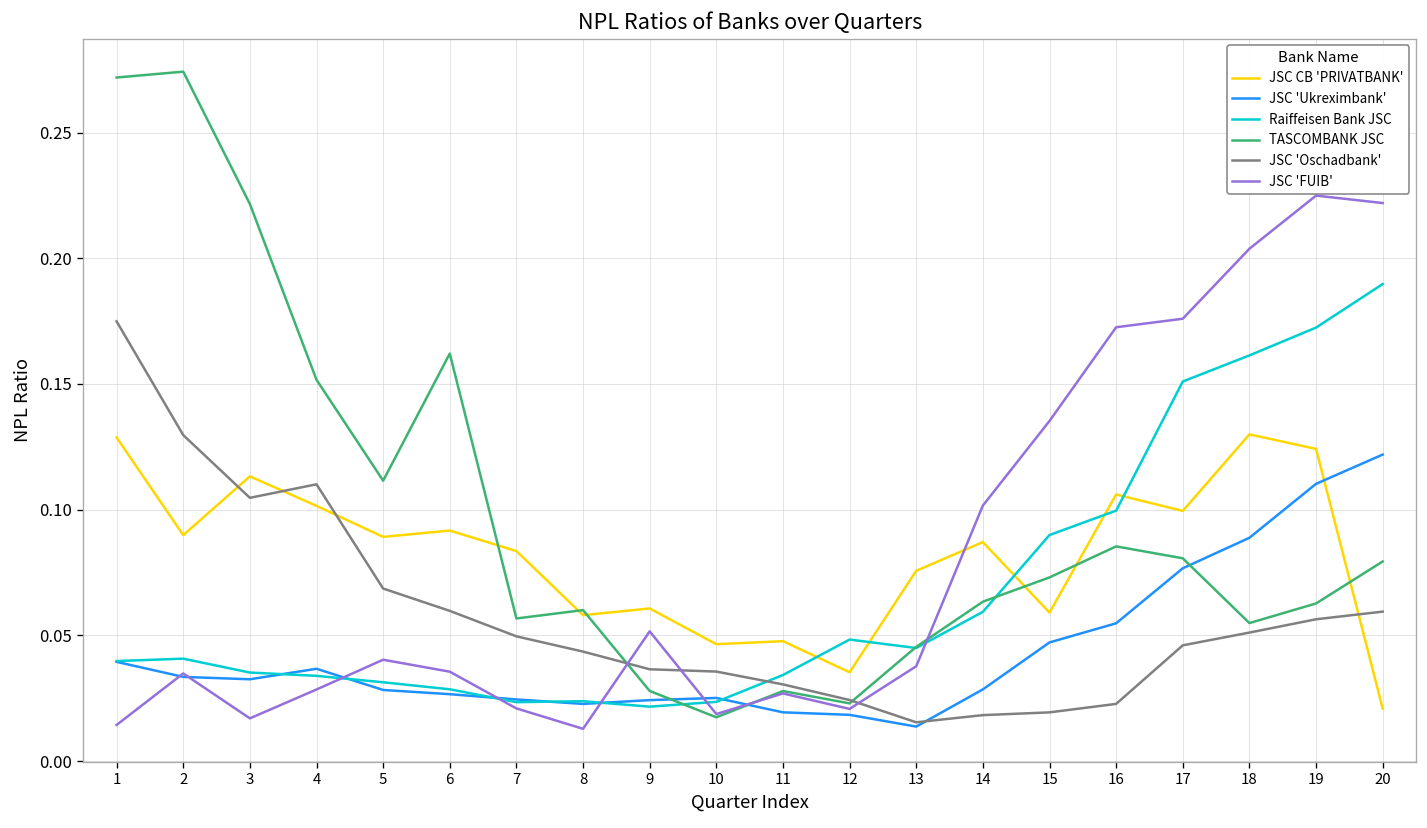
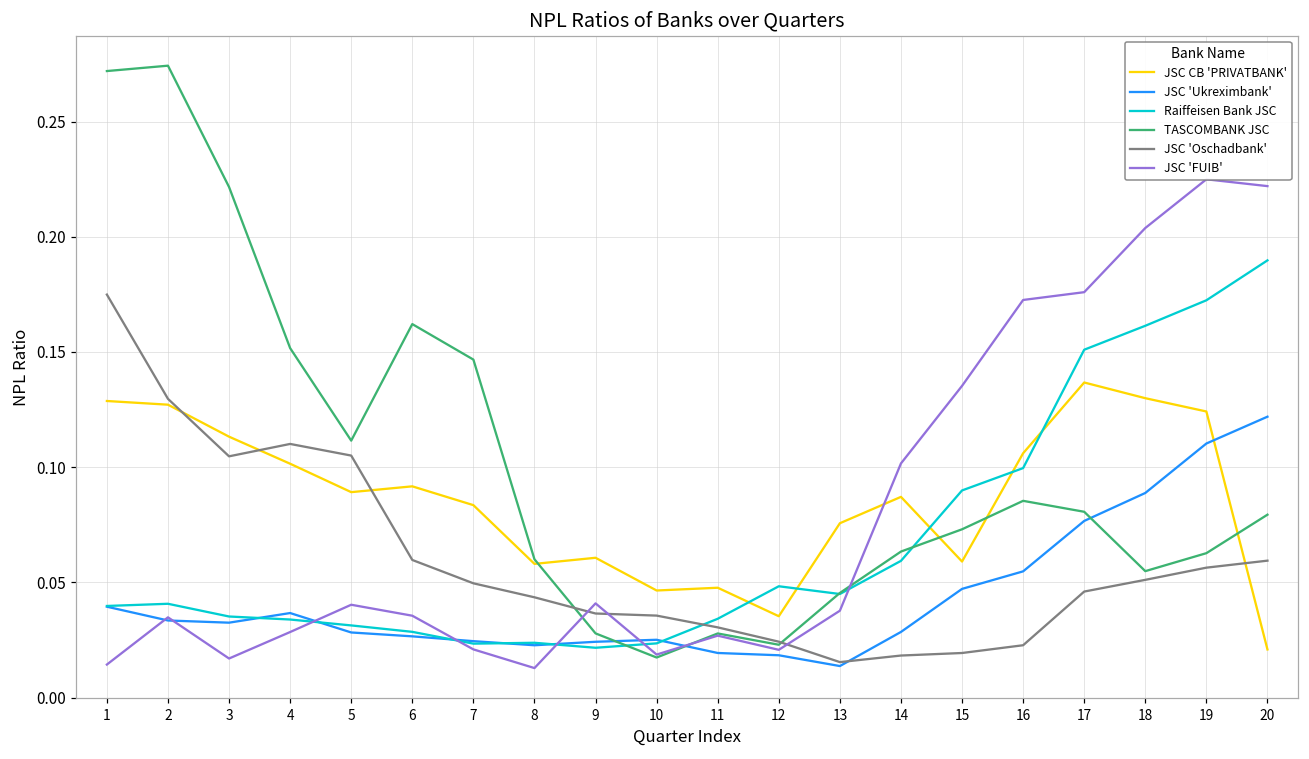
JSC CB 'PRIVATBANK', 2: 0.090 -> 0.127
JSC 'Oschadbank', 5: 0.069 -> 0.105
TASCOMBANK JSC, 7: 0.057 -> 0.147
JSC 'FUIB', 9: 0.052 -> 0.041
JSC CB 'PRIVATBANK', 17: 0.100 -> 0.137
